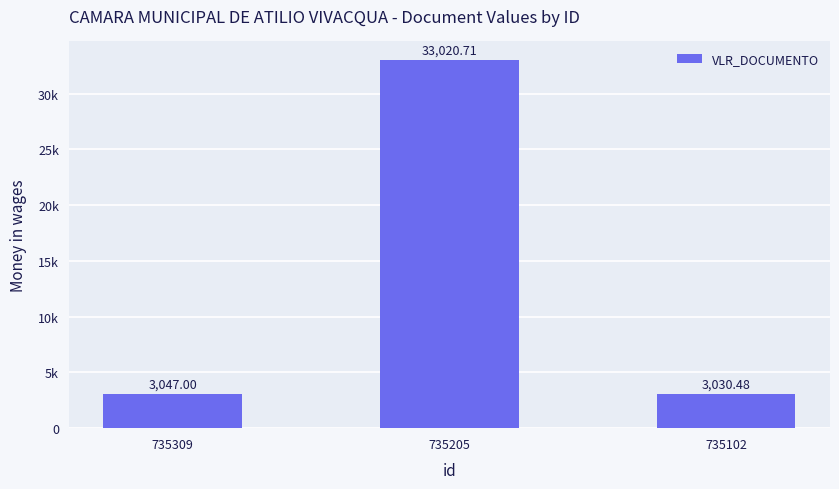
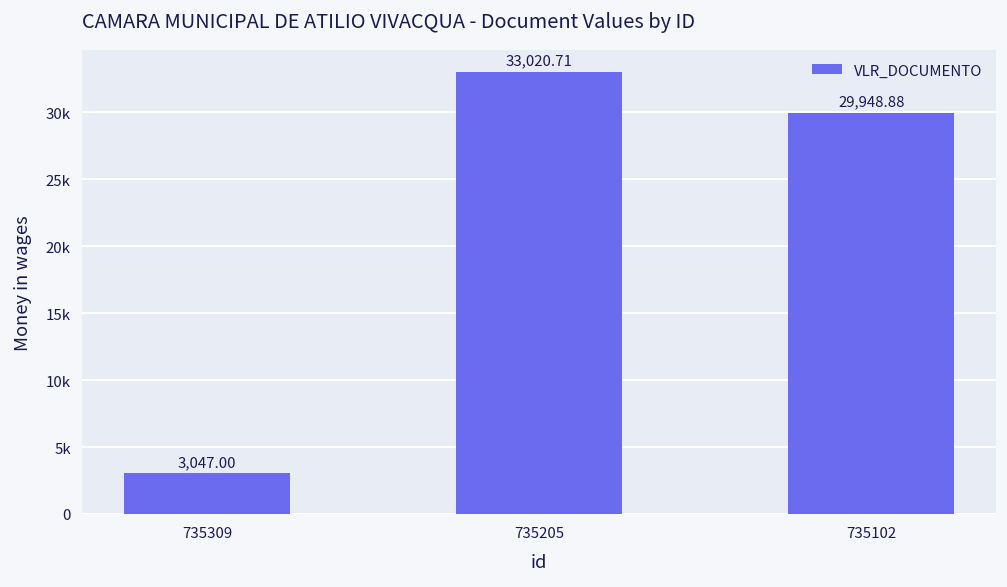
735102: 3,030.48 -> 29,948.88
